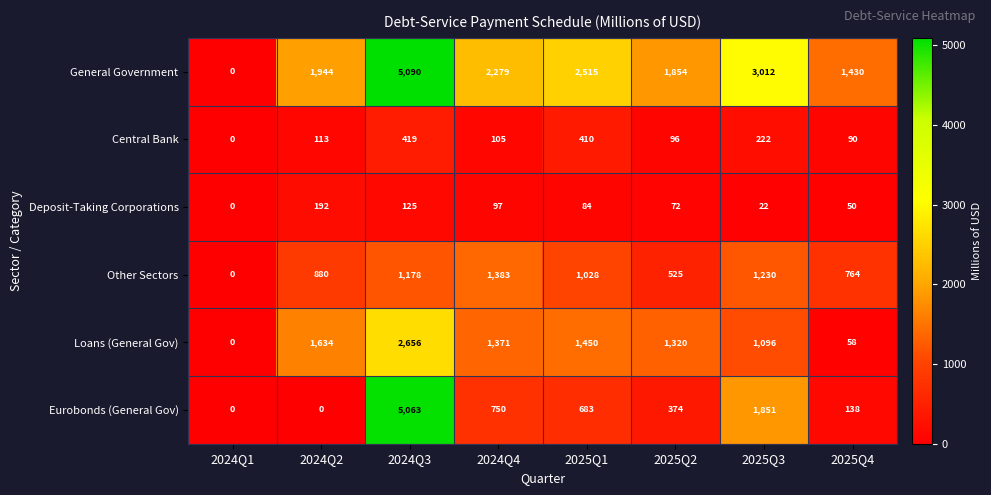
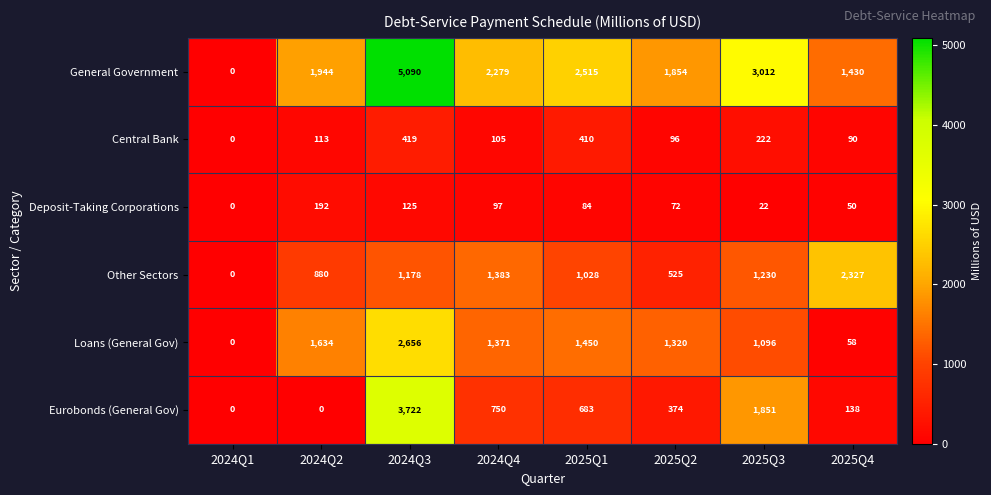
Other Sectors, 2025Q4: 764 -> 2,327
Eurobonds (General Gov), 2024Q3: 5,063 -> 3,722
